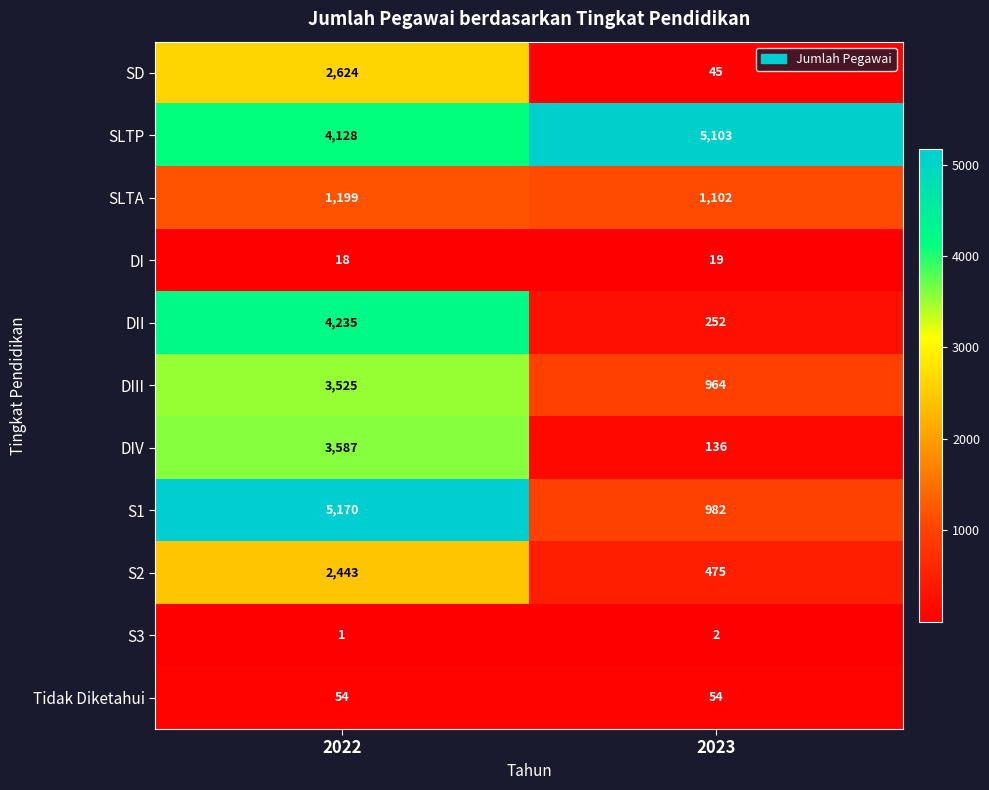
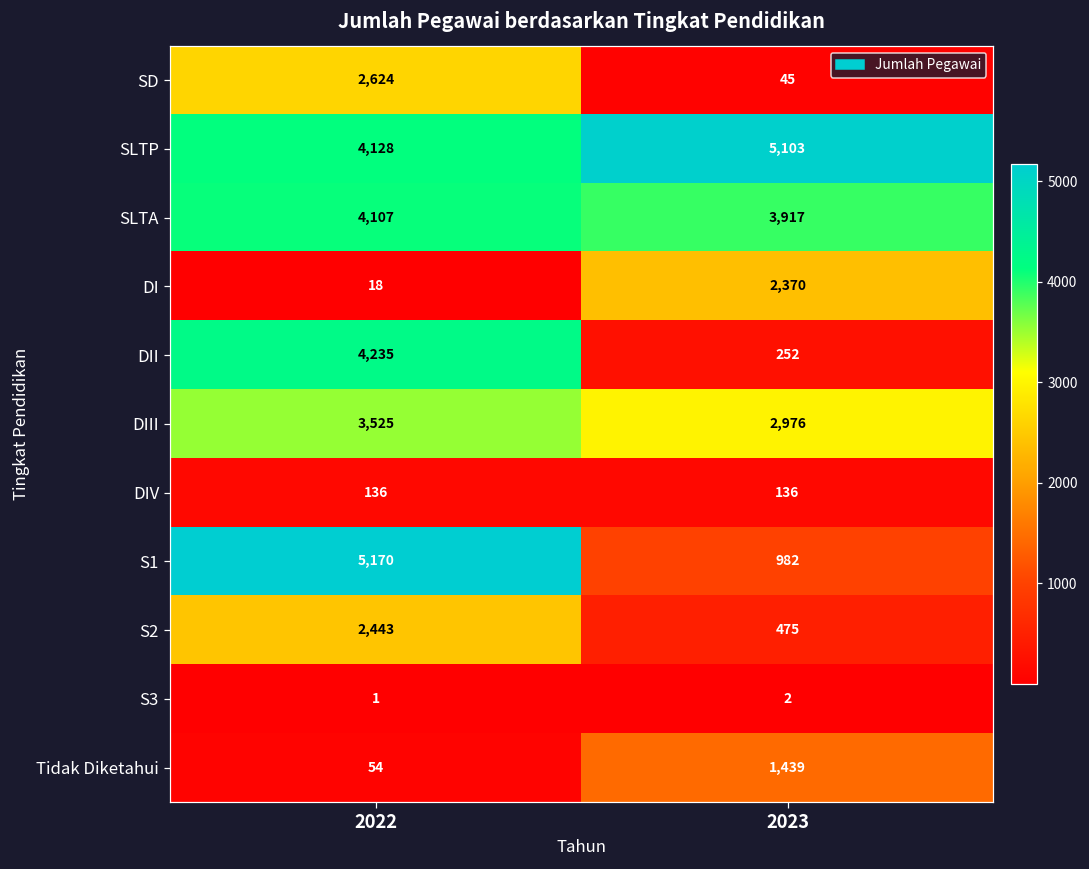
SLTA, 2022: 1,199 -> 4,107
SLTA, 2023: 1,102 -> 3,917
DI, 2023: 19 -> 2,370
DIII, 2023: 964 -> 2,976
DIV, 2022: 3,587 -> 136
Tidak Diketahui, 2023: 54 -> 1,439
